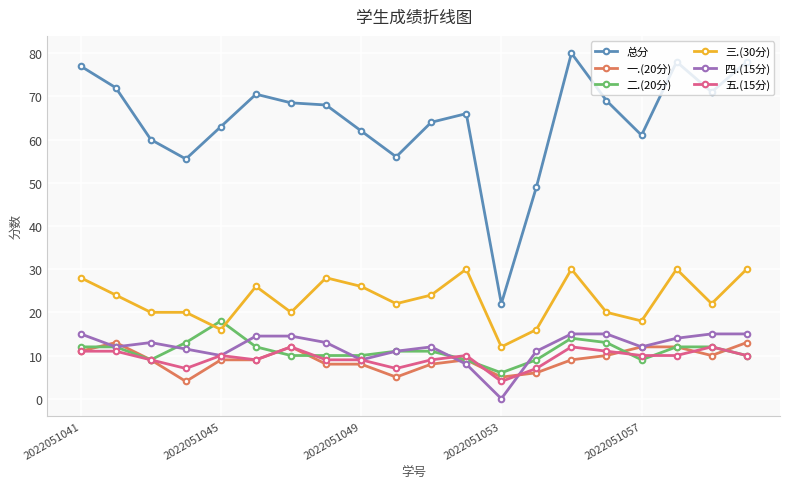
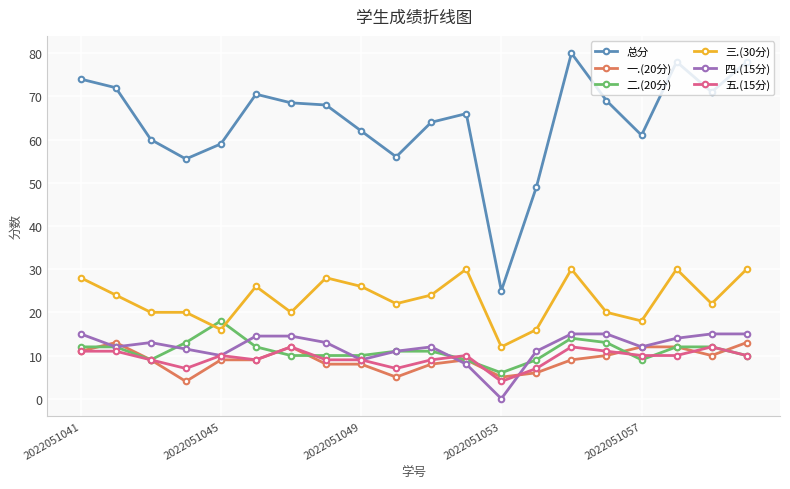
总分, 2022051041: 77 -> 74
总分, 2022051045: 63 -> 59
总分, 2022051053: 22 -> 25
